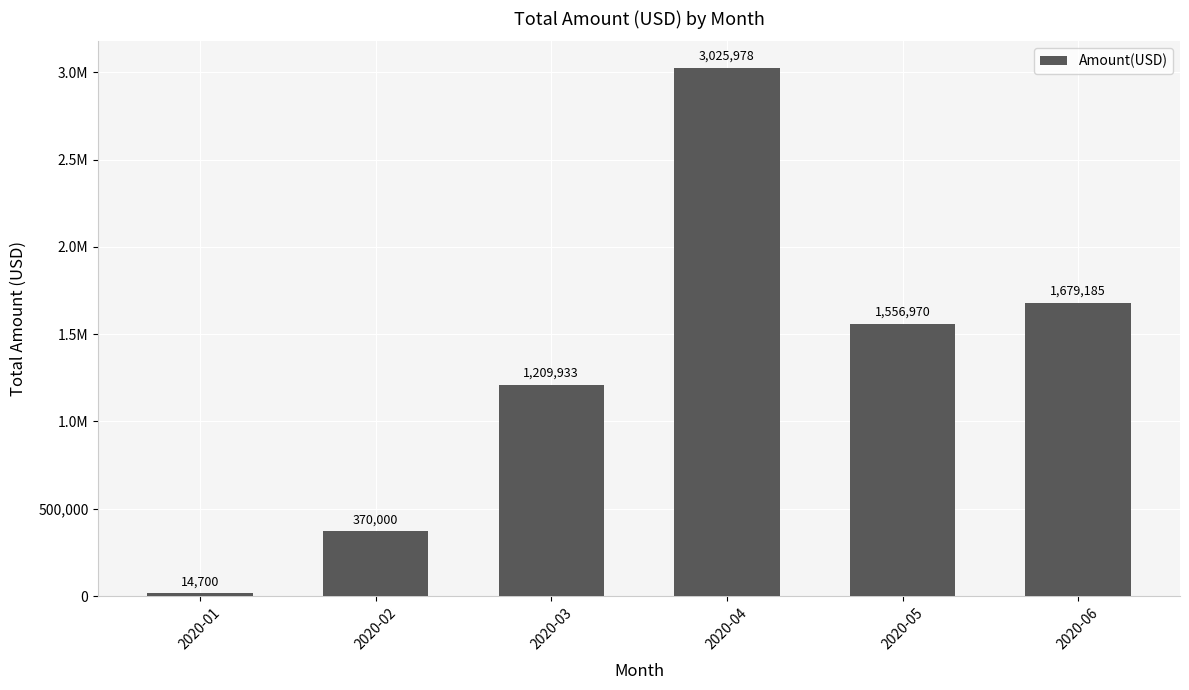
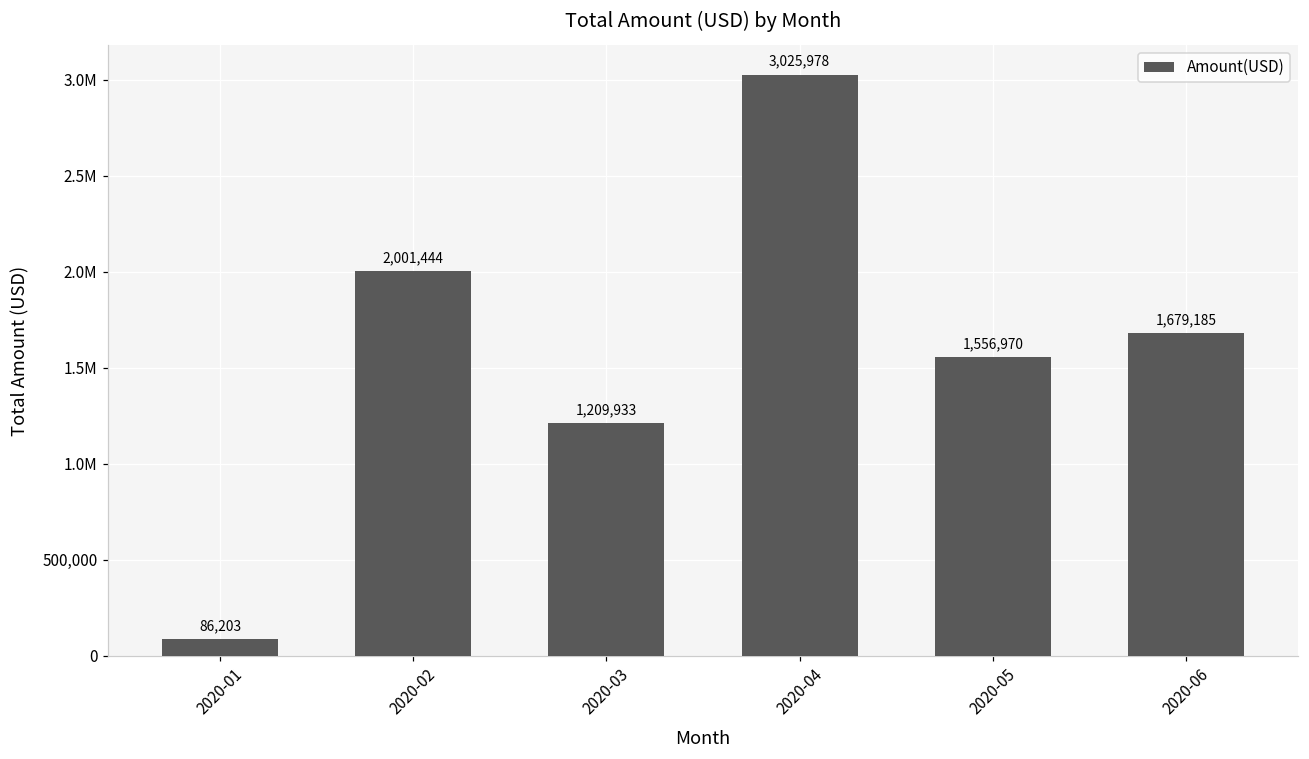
2020-01: 14,700 -> 86,203
2020-02: 370,000 -> 2,001,444
